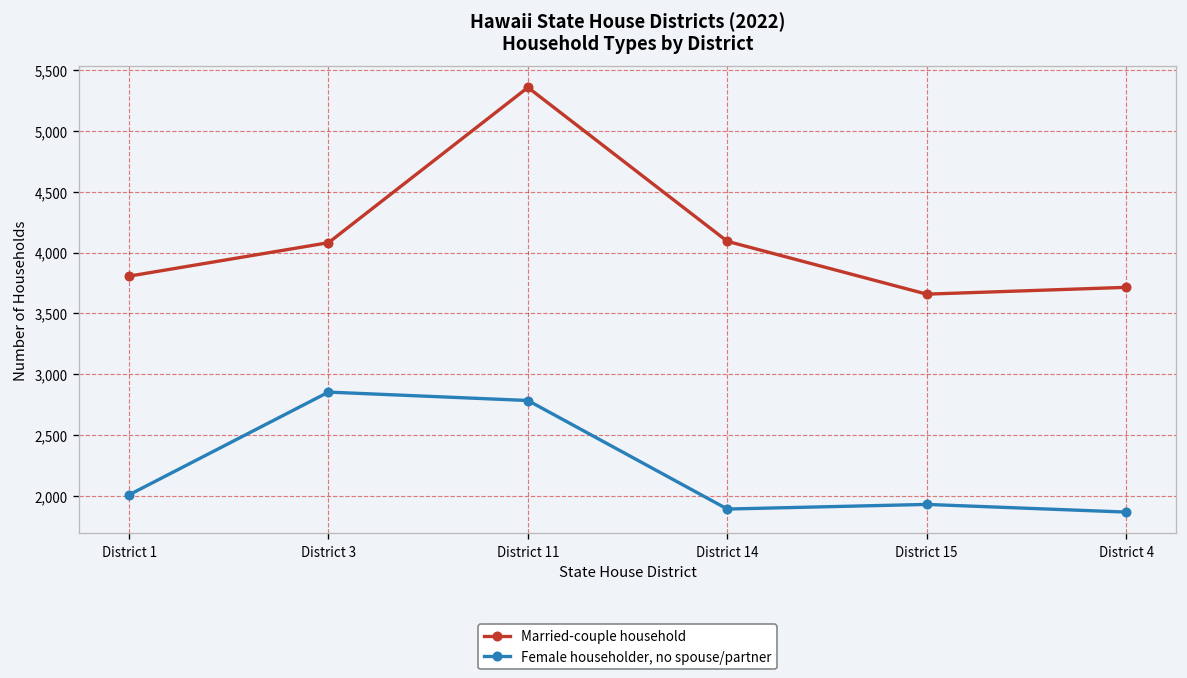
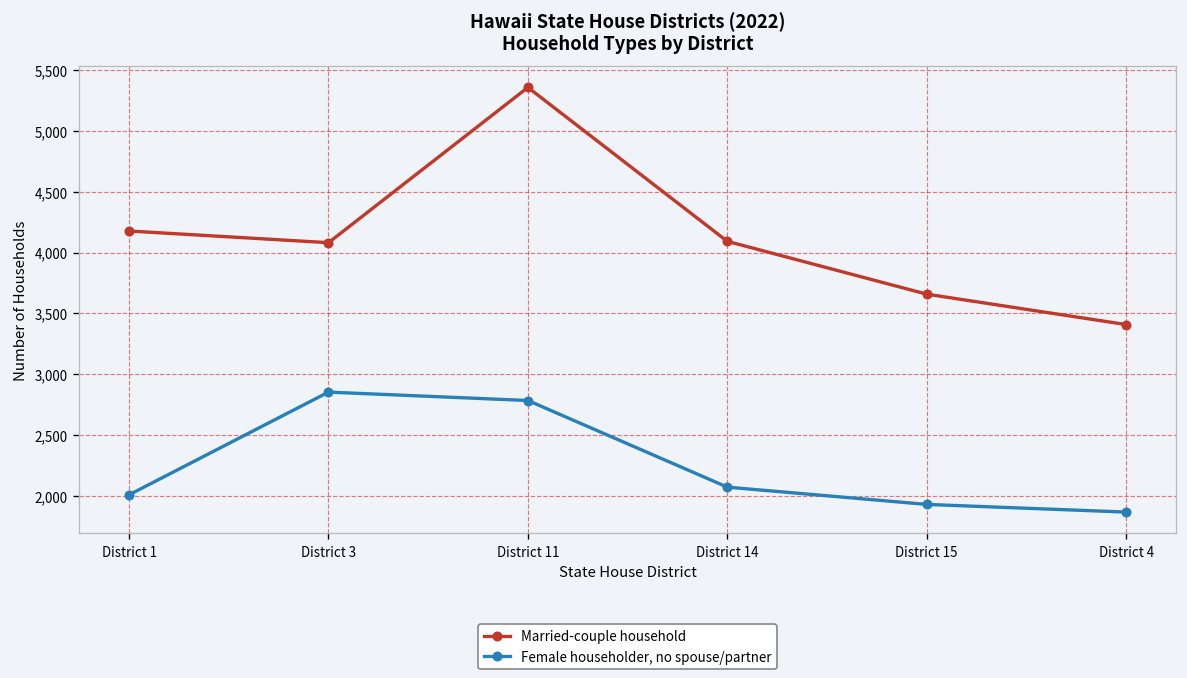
Married-couple household, District 1: 3,810 -> 4,180
Female householder, no spouse/partner, District 14: 1,890 -> 2,070
Married-couple household, District 4: 3,710 -> 3,410
